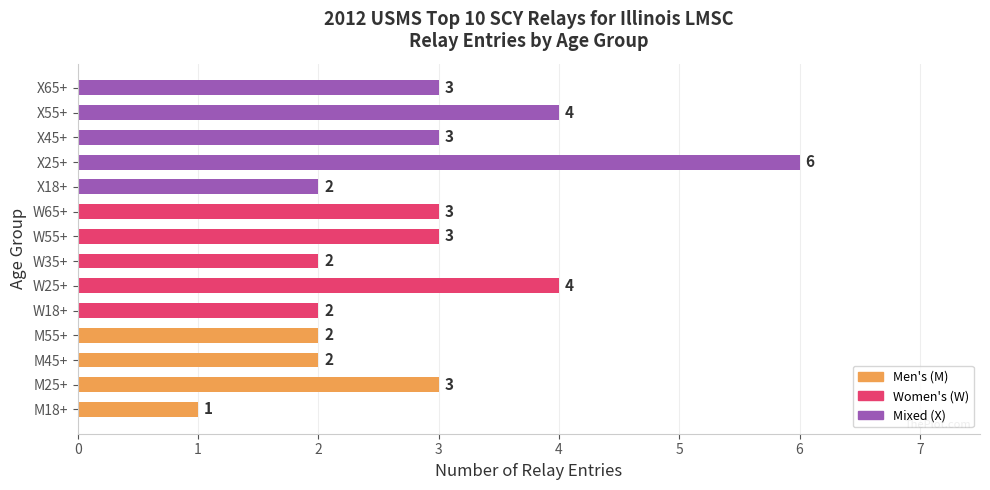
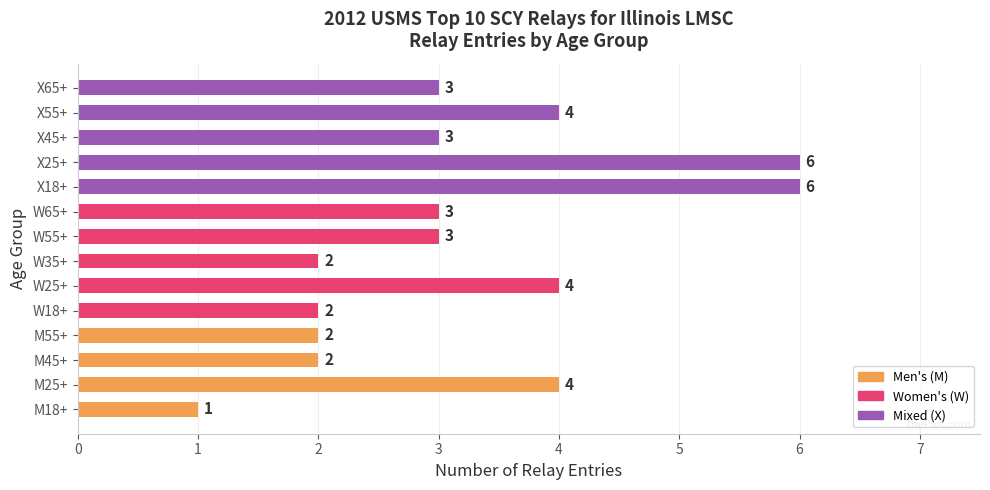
X18+: 2 -> 6
M25+: 3 -> 4
